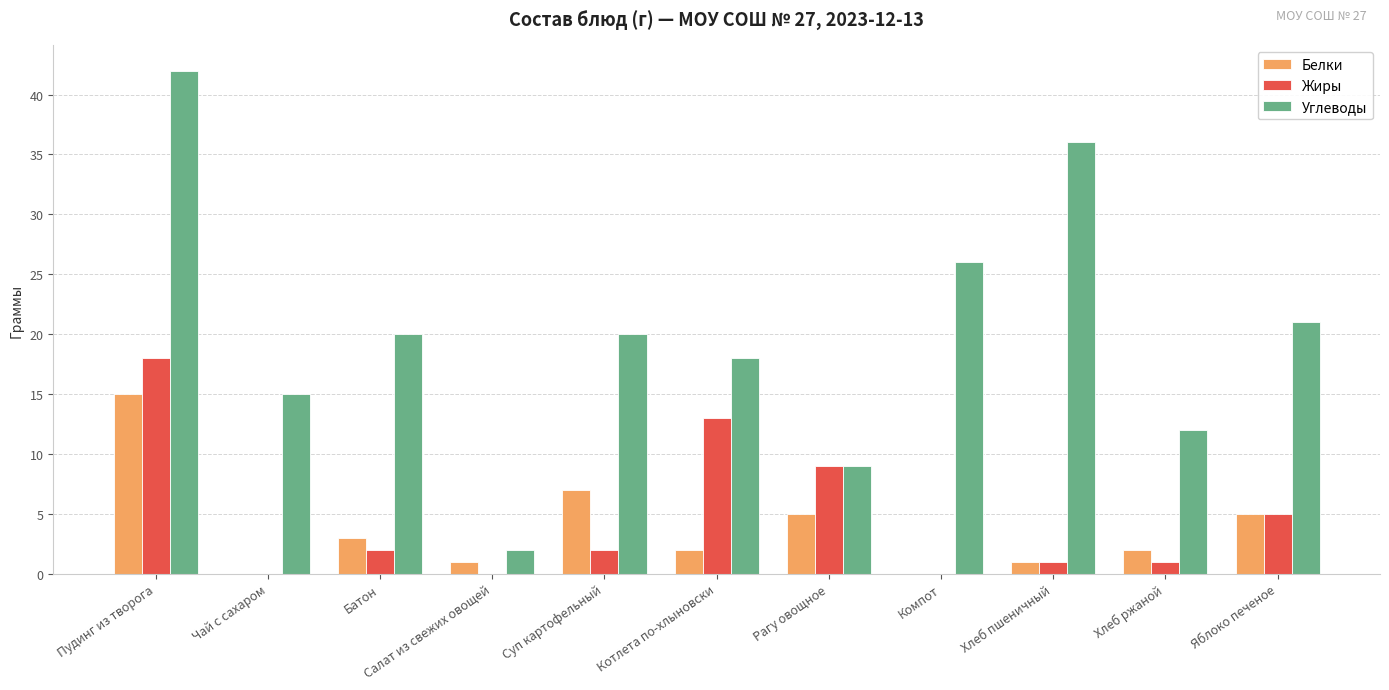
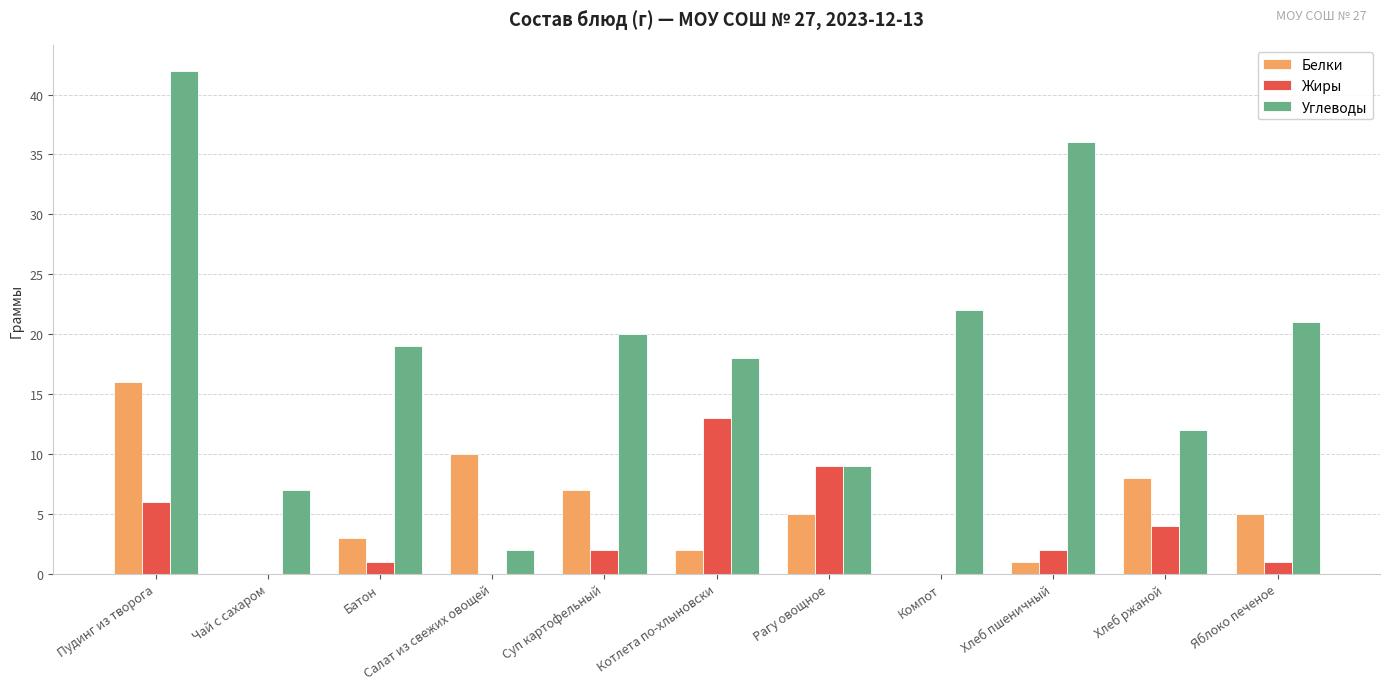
Белки, Пудинг из творога: 15 -> 16
Жиры, Пудинг из творога: 18 -> 6
Углеводы, Чай с сахаром: 15 -> 7
Жиры, Батон: 2 -> 1
Углеводы, Батон: 20 -> 19
Белки, Салат из свежих овощей: 1 -> 10
Углеводы, Компот: 26 -> 22
Жиры, Хлеб пшеничный: 1 -> 2
Белки, Хлеб ржаной: 2 -> 8
Жиры, Хлеб ржаной: 1 -> 4
Жиры, Яблоко печеное: 5 -> 1
